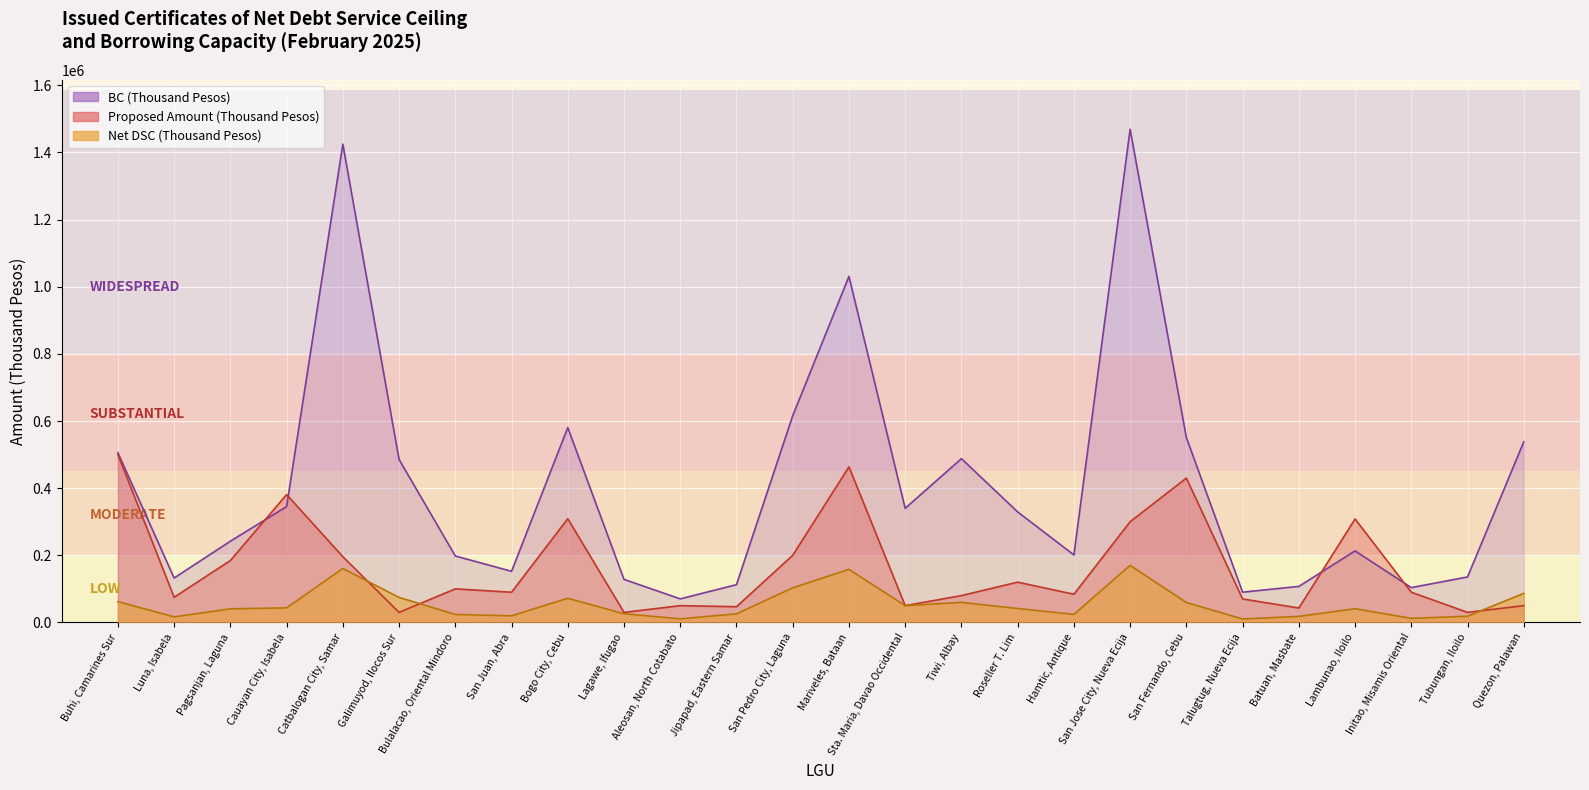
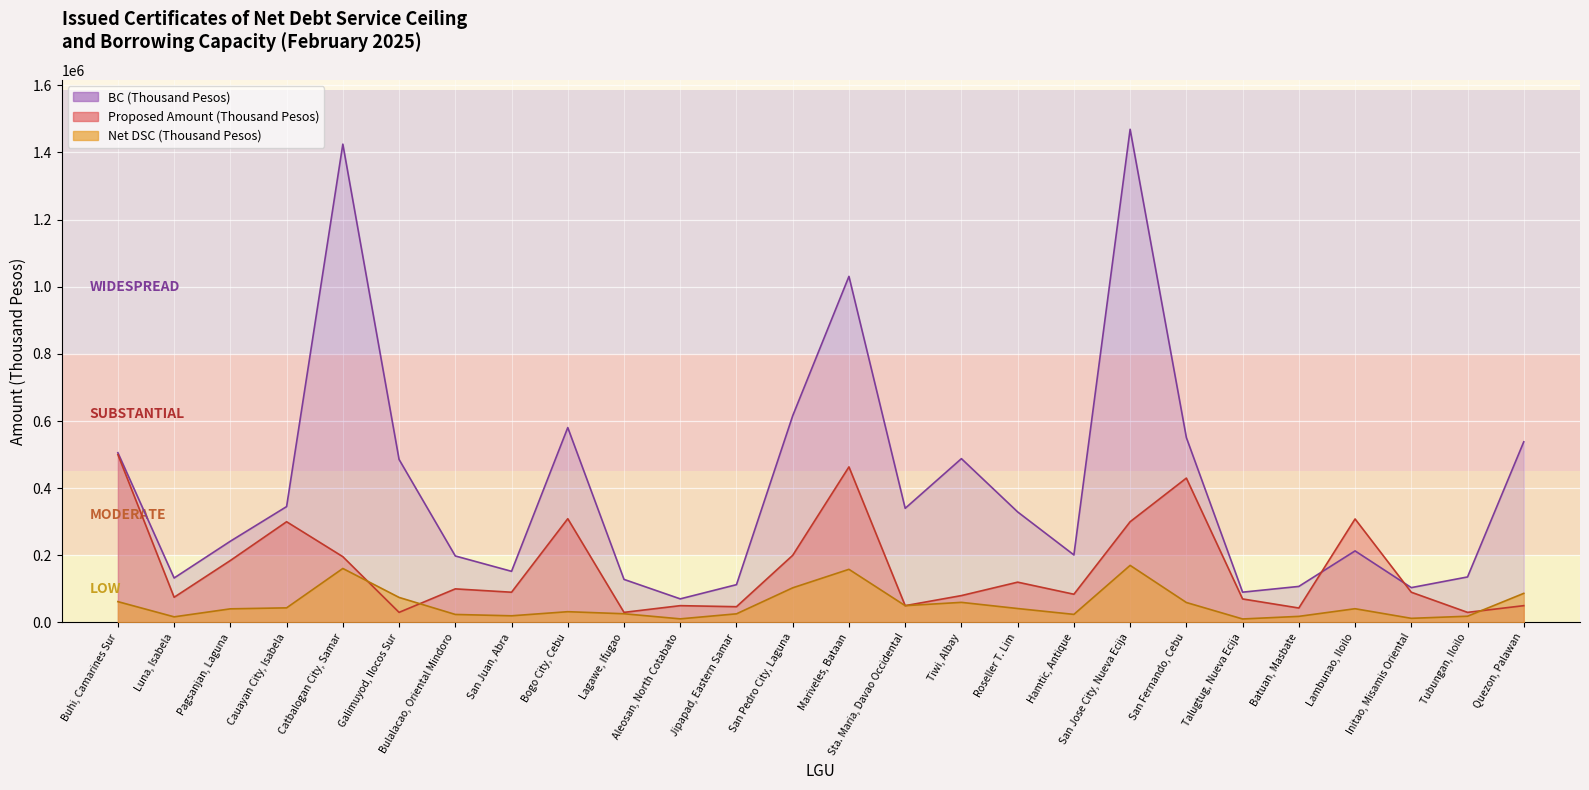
Proposed Amount (Thousand Pesos), Cauayan City, Isabela: 380000 -> 300000
Net DSC (Thousand Pesos), Bogo City, Cebu: 70000 -> 30000
